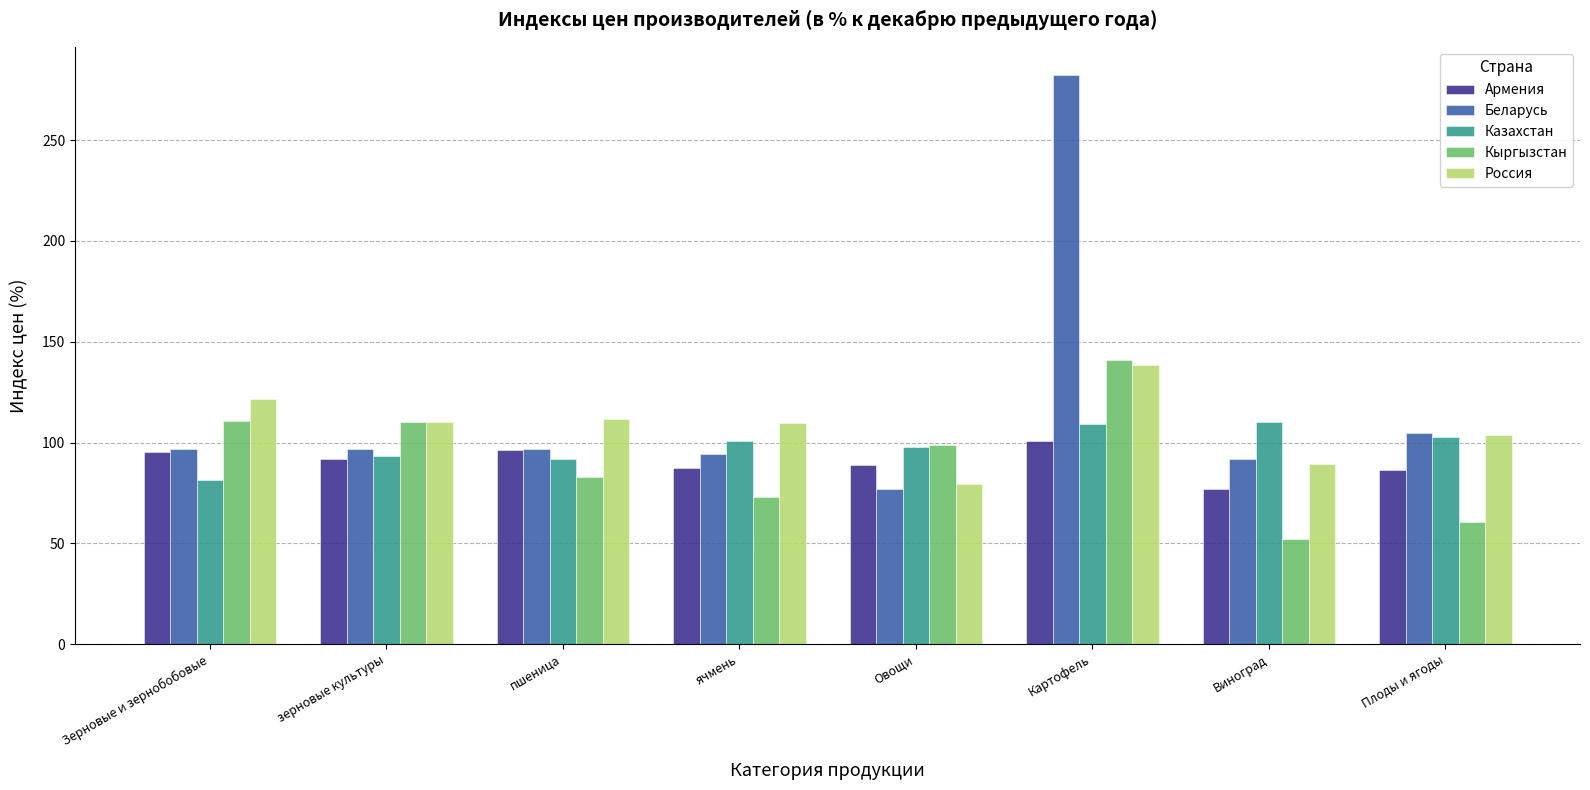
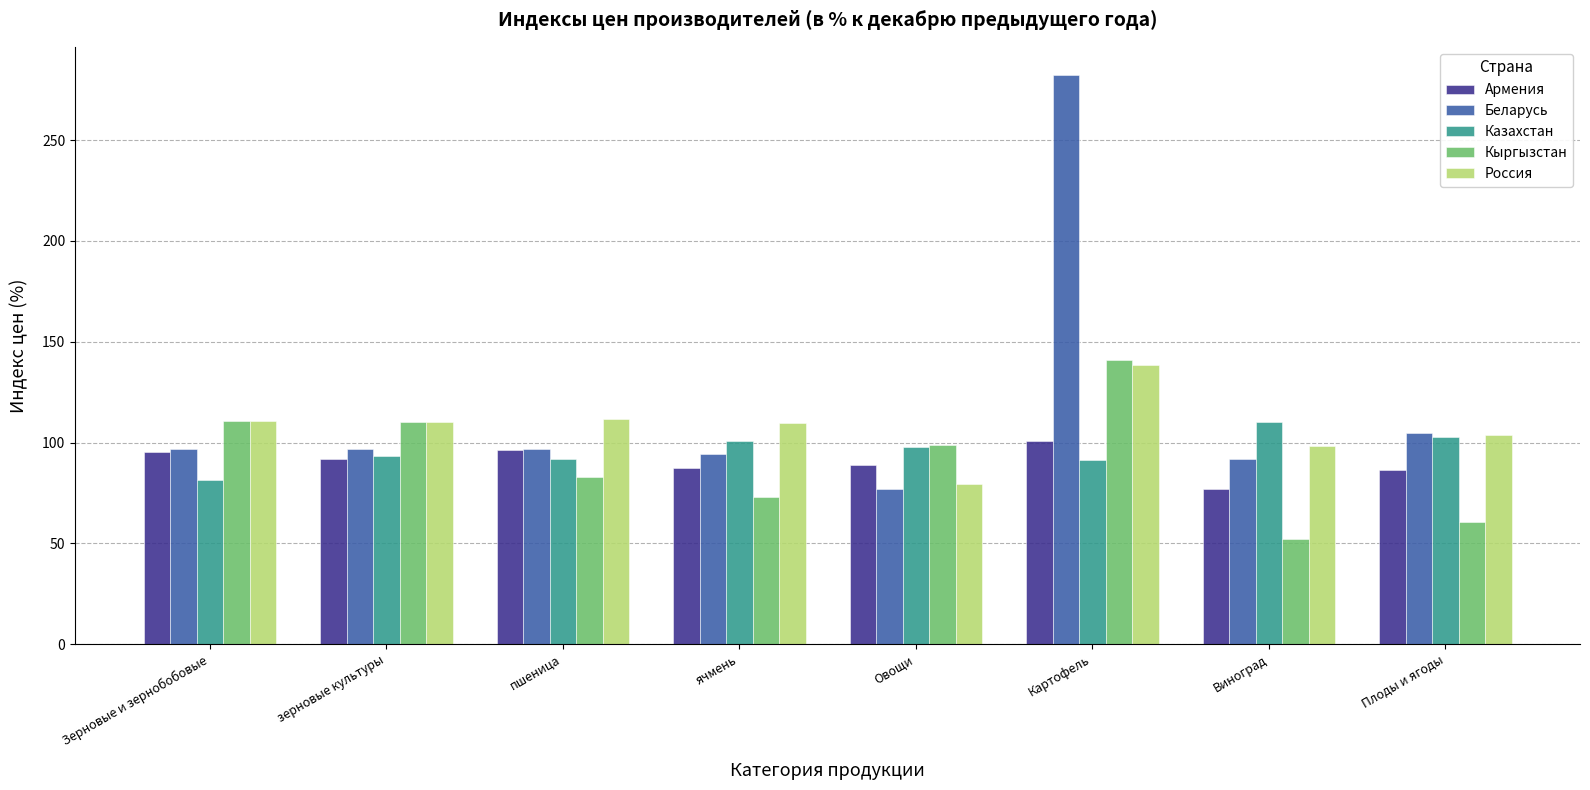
Россия, Зерновые и зернобобовые: 122 -> 111
Казахстан, Картофель: 109 -> 91
Россия, Виноград: 89 -> 98
